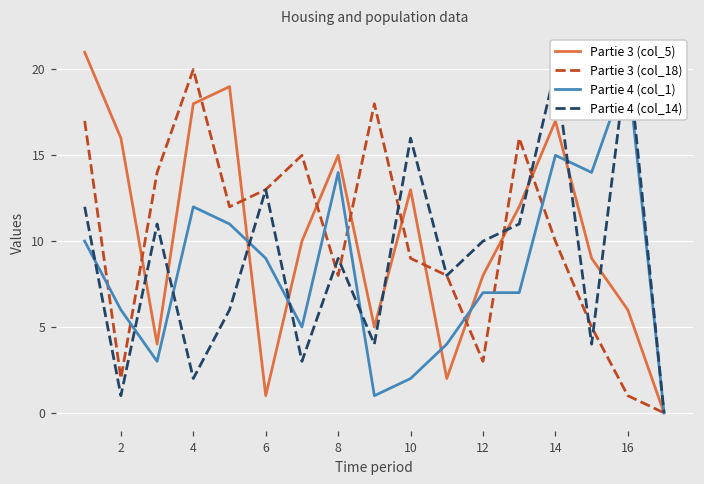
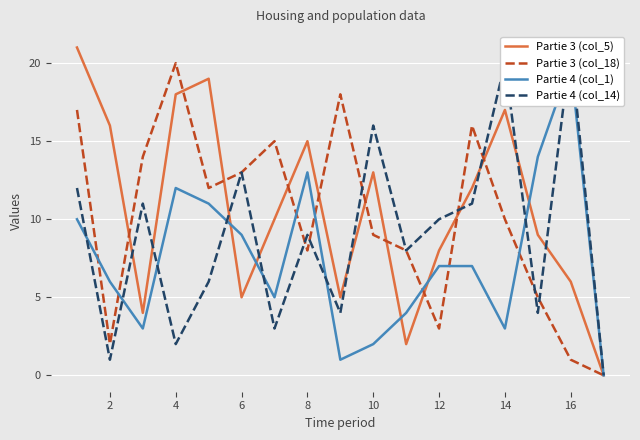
Partie 3 (col_5), 6: 1 -> 5
Partie 4 (col_1), 8: 14 -> 13
Partie 4 (col_1), 14: 15 -> 3
